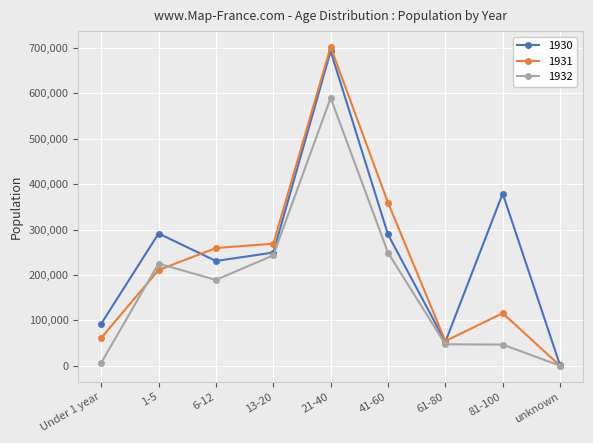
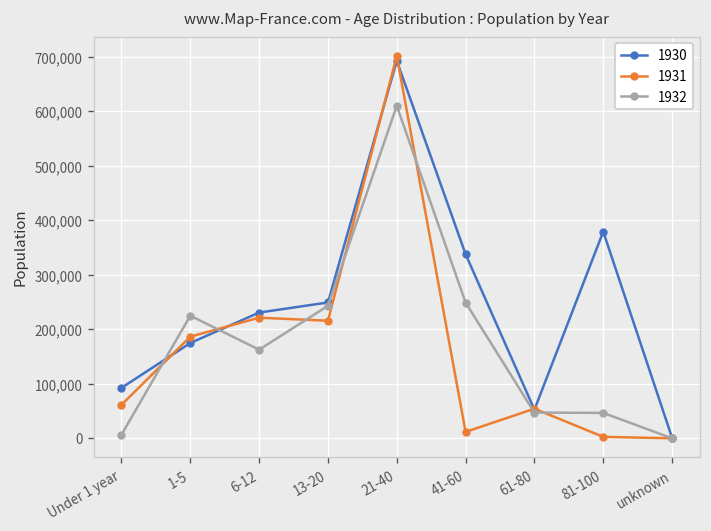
1930, 1-5: 290,000 -> 170,000
1931, 1-5: 210,000 -> 190,000
1931, 6-12: 260,000 -> 220,000
1932, 6-12: 190,000 -> 160,000
1931, 13-20: 270,000 -> 220,000
1932, 21-40: 590,000 -> 610,000
1930, 41-60: 290,000 -> 340,000
1931, 41-60: 360,000 -> 10,000
1931, 81-100: 120,000 -> 0
